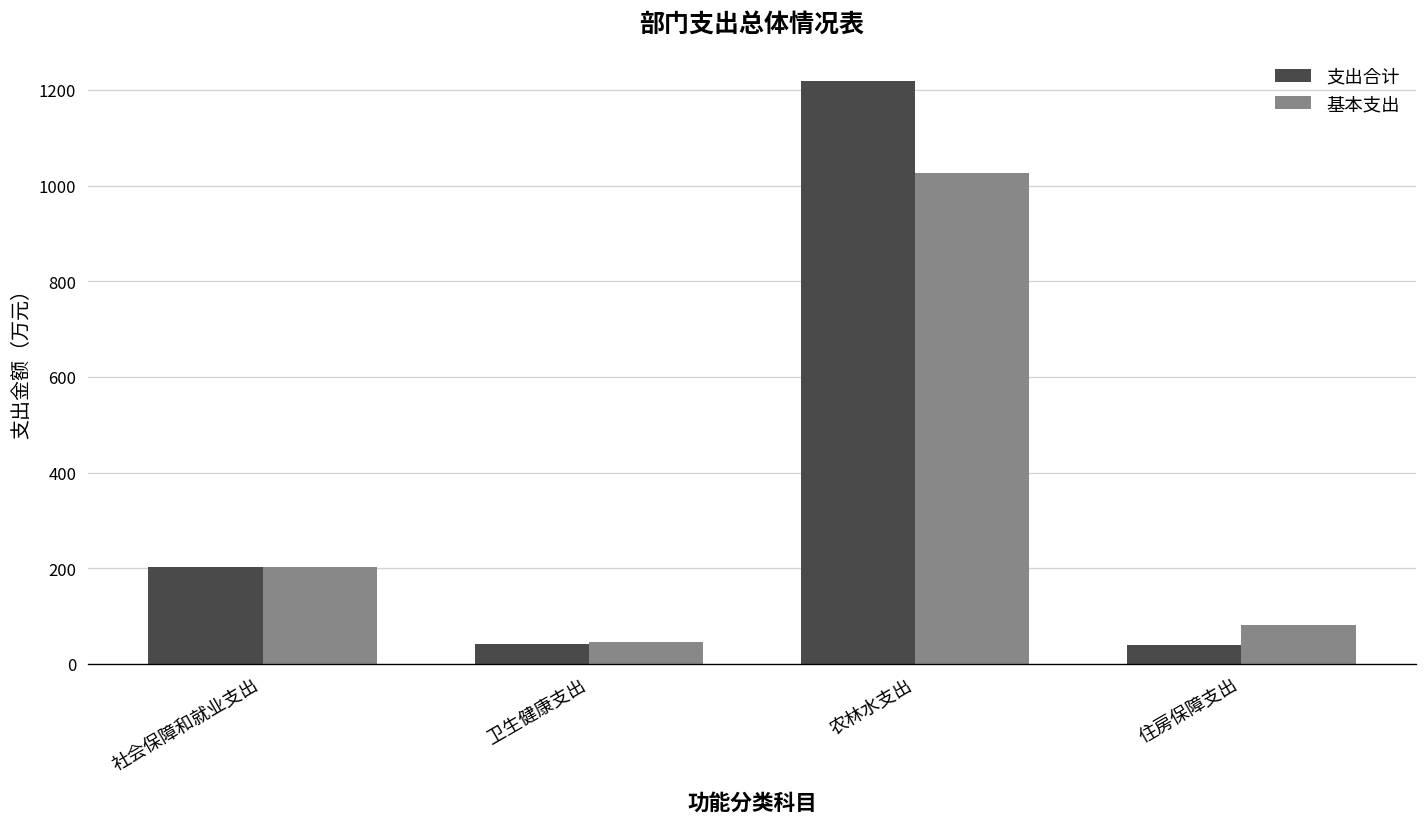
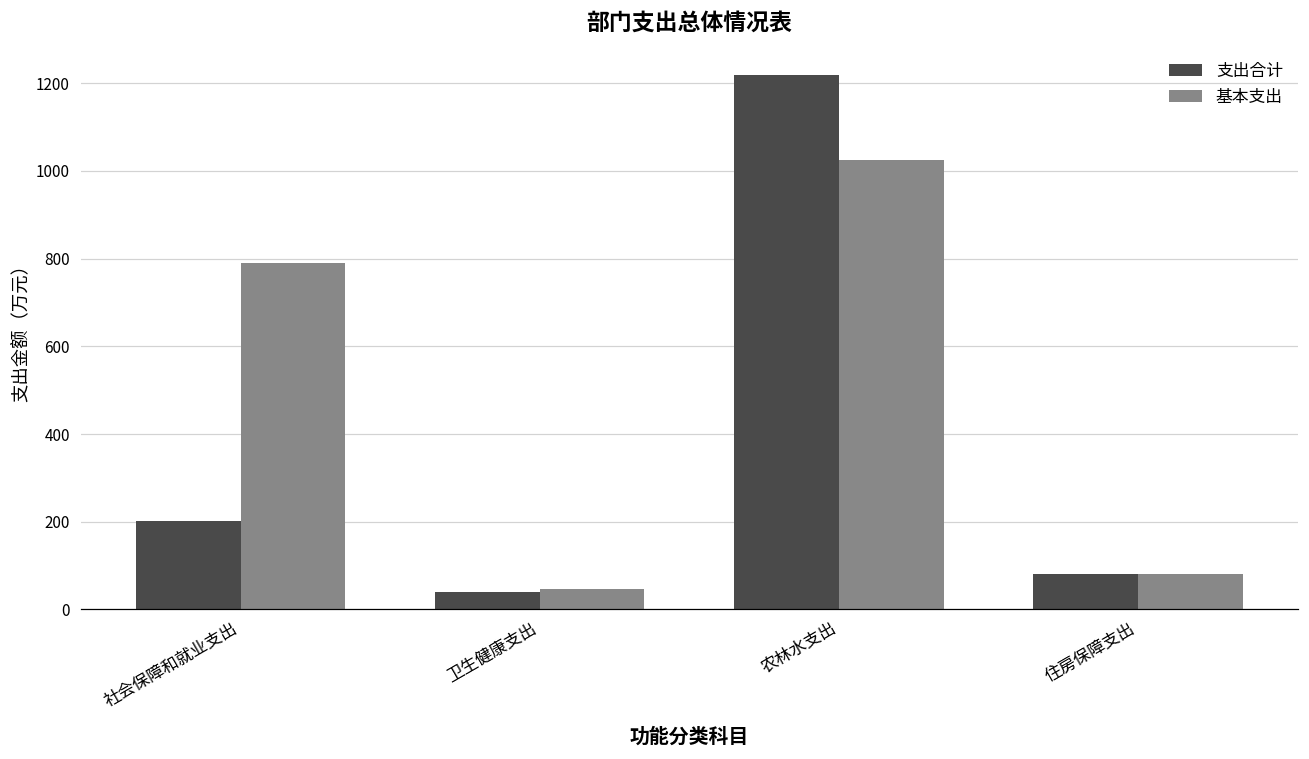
基本支出, 社会保障和就业支出: 200 -> 790
支出合计, 住房保障支出: 40 -> 80
